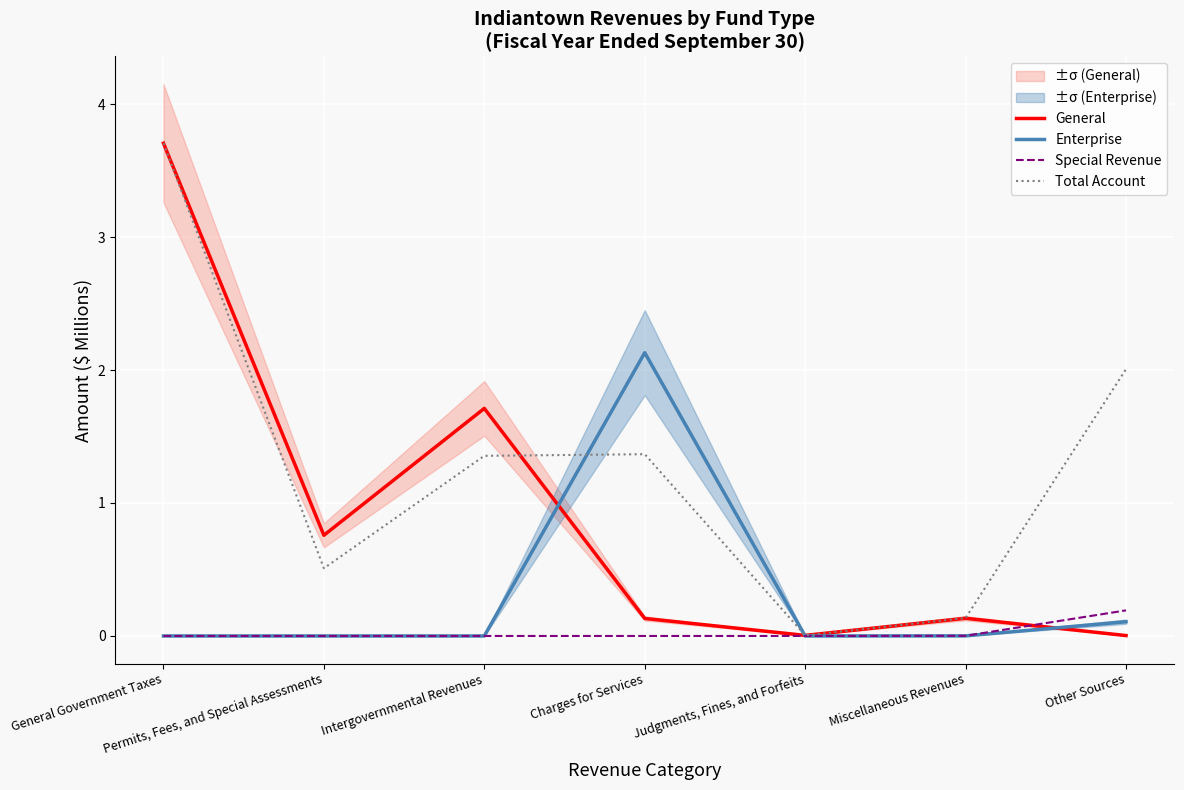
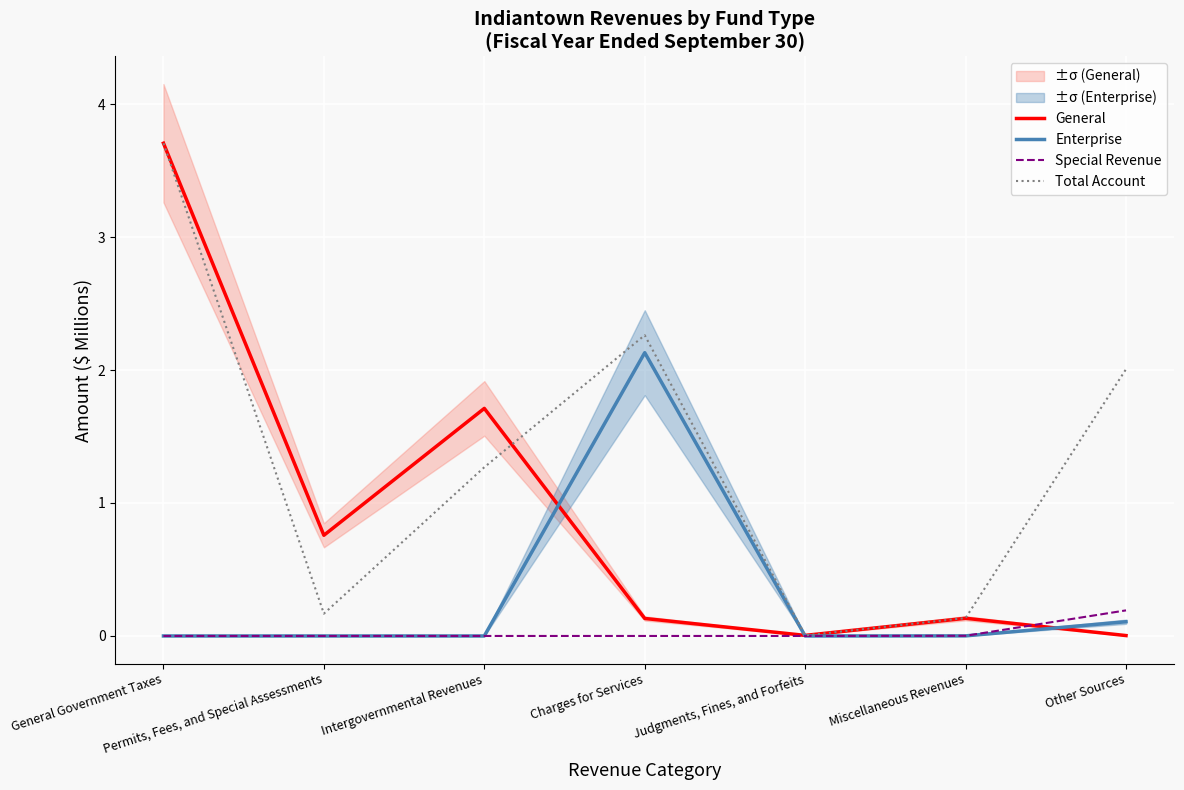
Total Account, Permits, Fees, and Special Assessments: 0.51 -> 0.17
Total Account, Intergovernmental Revenues: 1.35 -> 1.27
Total Account, Charges for Services: 1.37 -> 2.26
